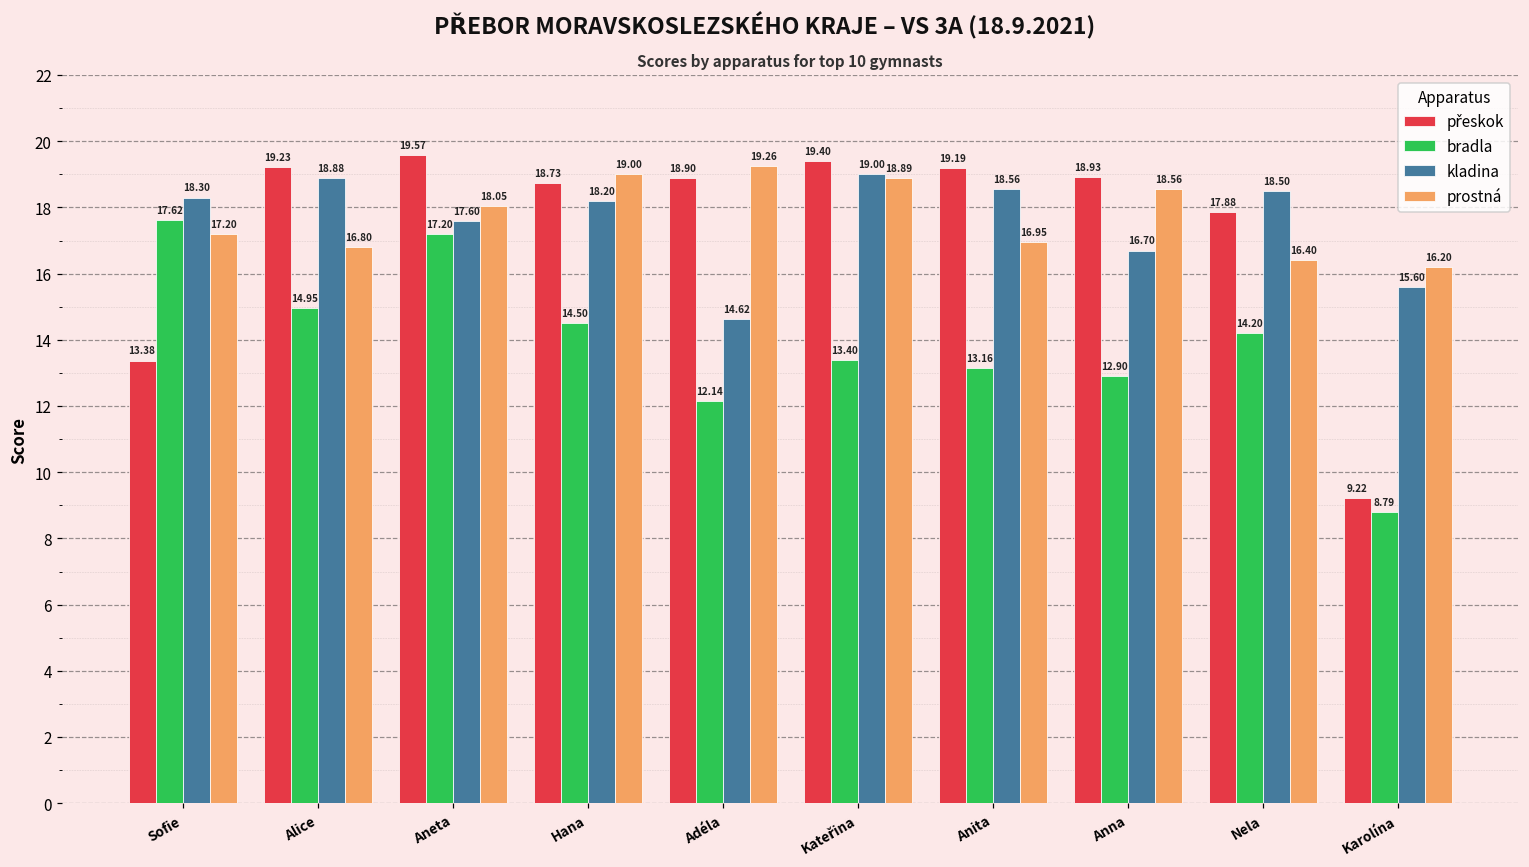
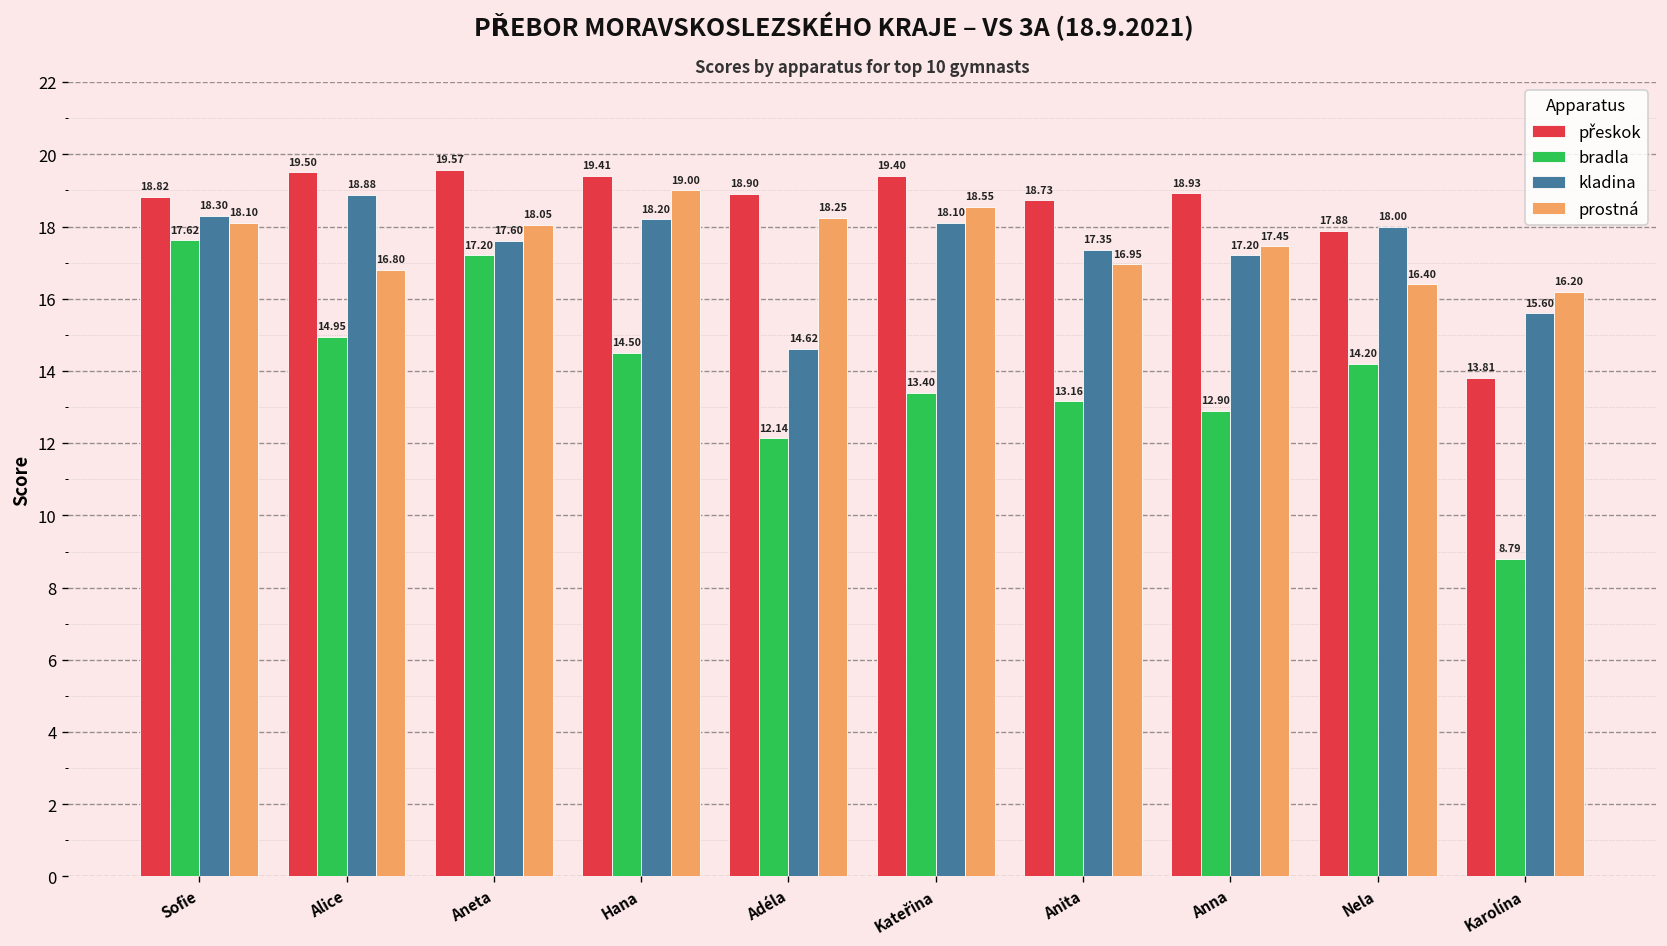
přeskok, Sofie: 13.38 -> 18.82
prostná, Sofie: 17.20 -> 18.10
přeskok, Alice: 19.23 -> 19.50
přeskok, Hana: 18.73 -> 19.41
prostná, Adéla: 19.26 -> 18.25
kladina, Kateřina: 19.00 -> 18.10
prostná, Kateřina: 18.89 -> 18.55
přeskok, Anita: 19.19 -> 18.73
kladina, Anita: 18.56 -> 17.35
kladina, Anna: 16.70 -> 17.20
prostná, Anna: 18.56 -> 17.45
kladina, Nela: 18.50 -> 18.00
přeskok, Karolína: 9.22 -> 13.81
